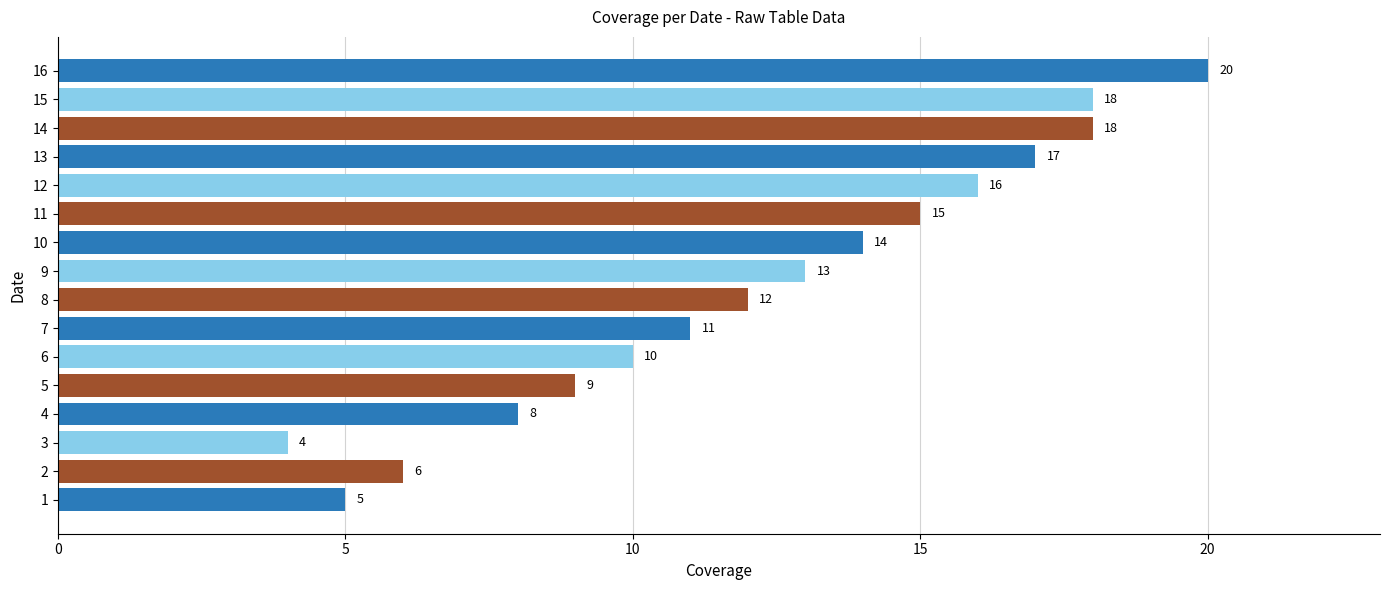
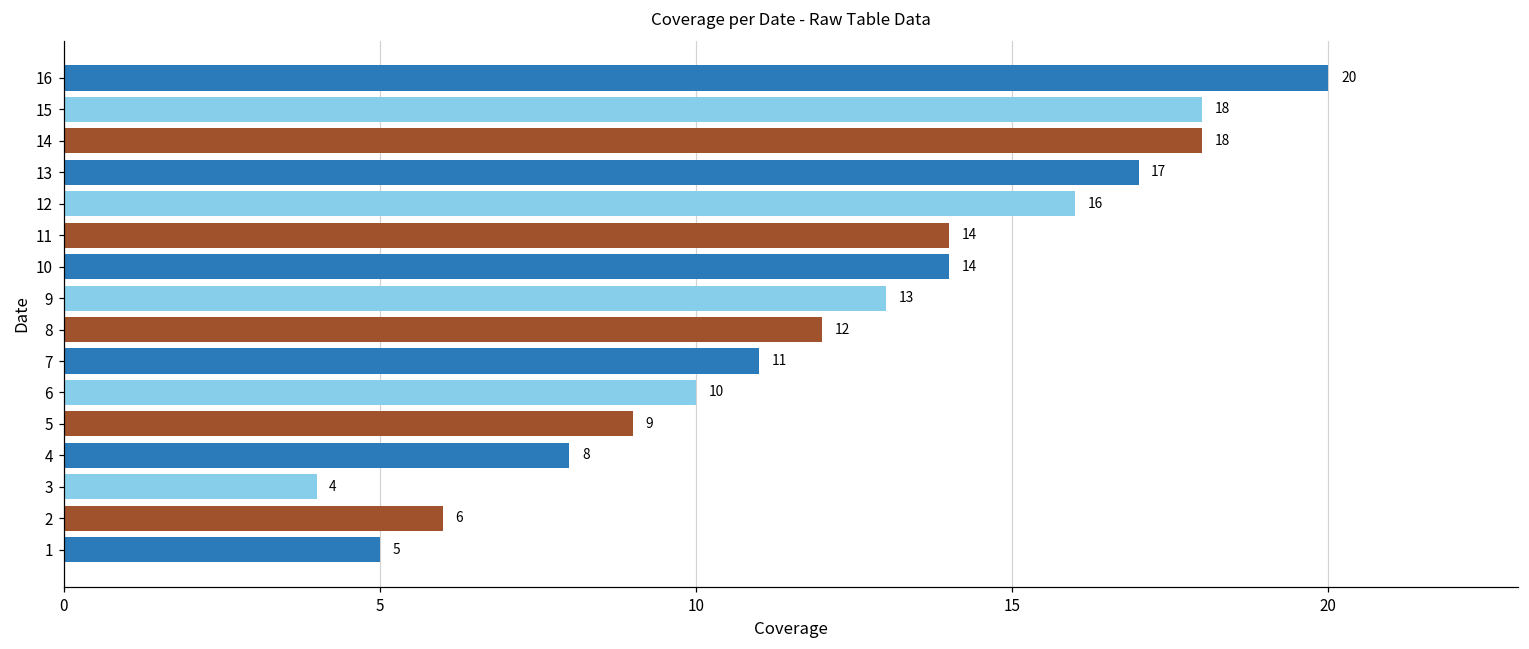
11: 15 -> 14
